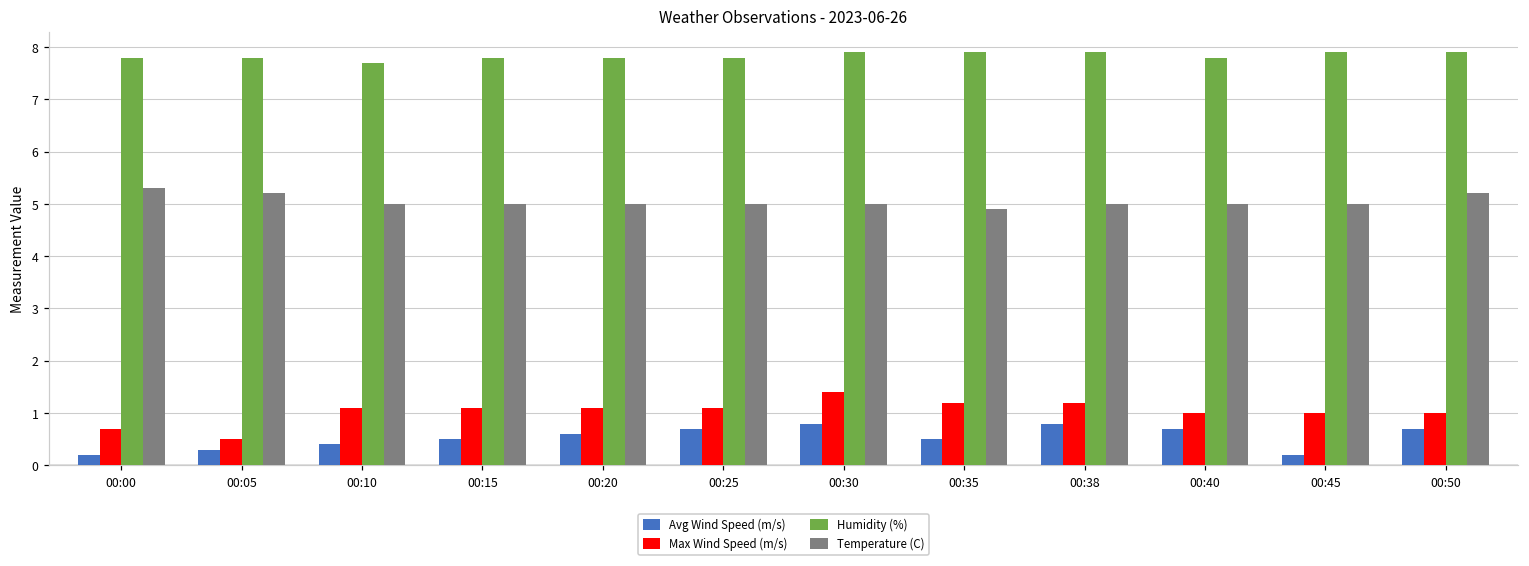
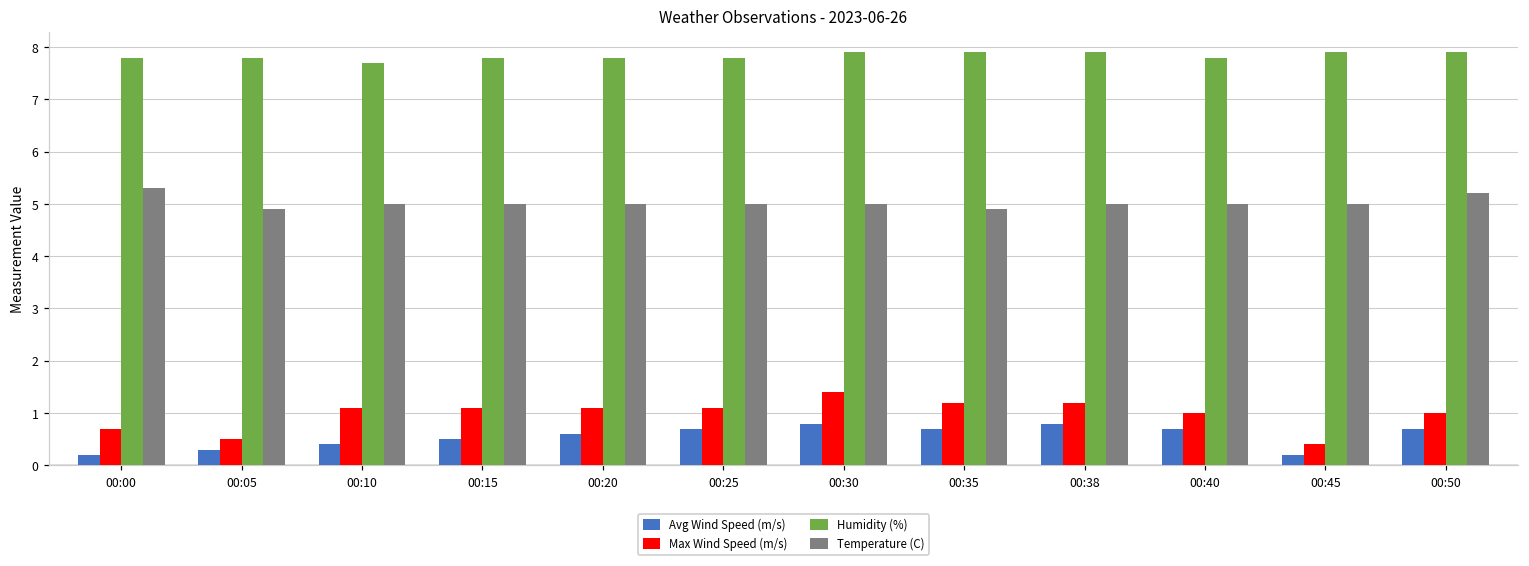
Temperature (C), 00:05: 5.2 -> 4.9
Avg Wind Speed (m/s), 00:35: 0.5 -> 0.7
Max Wind Speed (m/s), 00:45: 1.0 -> 0.4
